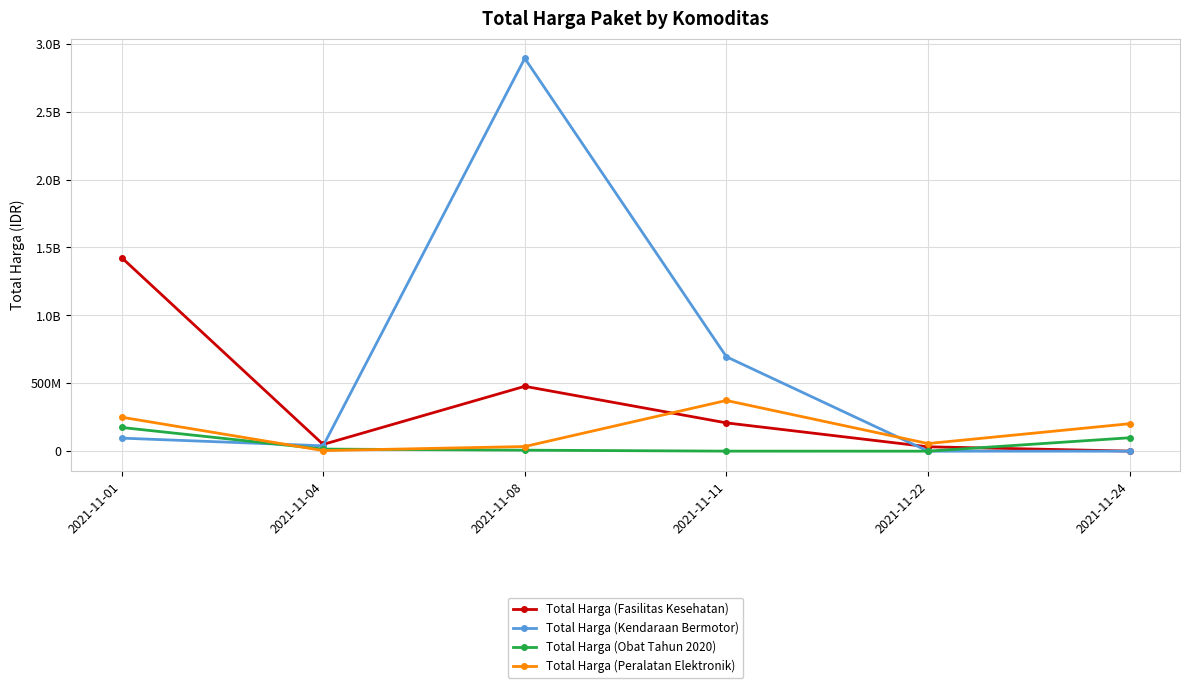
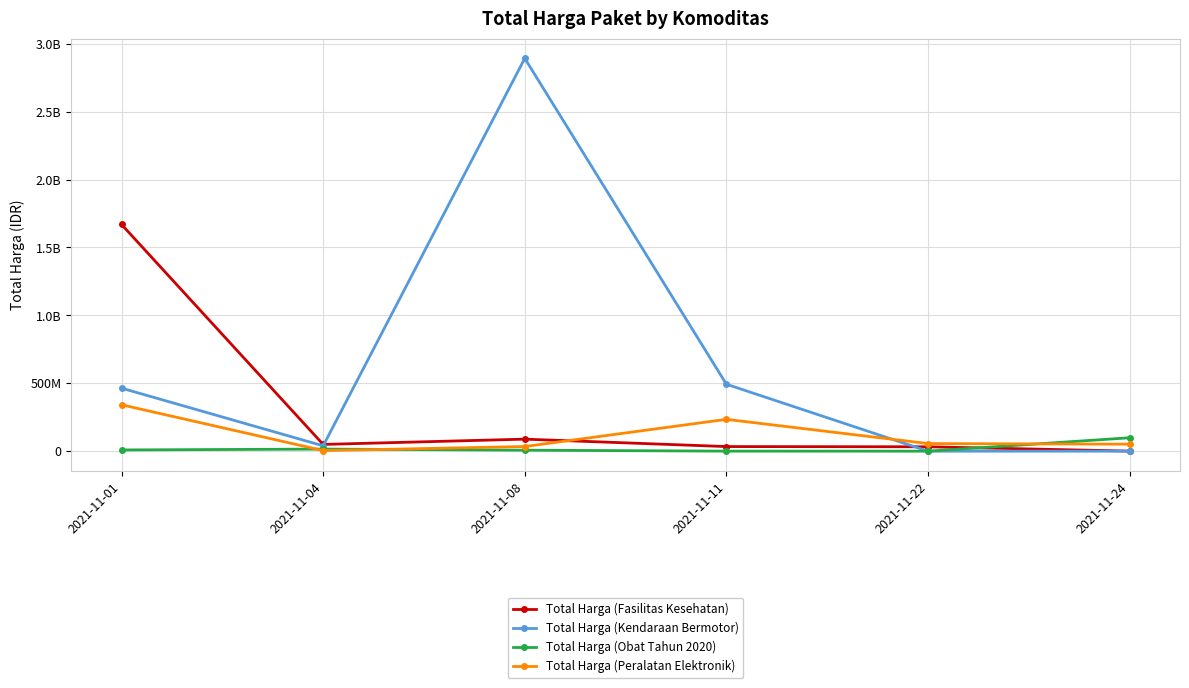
Total Harga (Fasilitas Kesehatan), 2021-11-01: 1430000000 -> 1670000000
Total Harga (Kendaraan Bermotor), 2021-11-01: 100000000 -> 460000000
Total Harga (Obat Tahun 2020), 2021-11-01: 170000000 -> 10000000
Total Harga (Peralatan Elektronik), 2021-11-01: 250000000 -> 340000000
Total Harga (Fasilitas Kesehatan), 2021-11-08: 480000000 -> 90000000
Total Harga (Fasilitas Kesehatan), 2021-11-11: 210000000 -> 30000000
Total Harga (Kendaraan Bermotor), 2021-11-11: 700000000 -> 490000000
Total Harga (Peralatan Elektronik), 2021-11-11: 370000000 -> 230000000
Total Harga (Peralatan Elektronik), 2021-11-24: 200000000 -> 50000000
